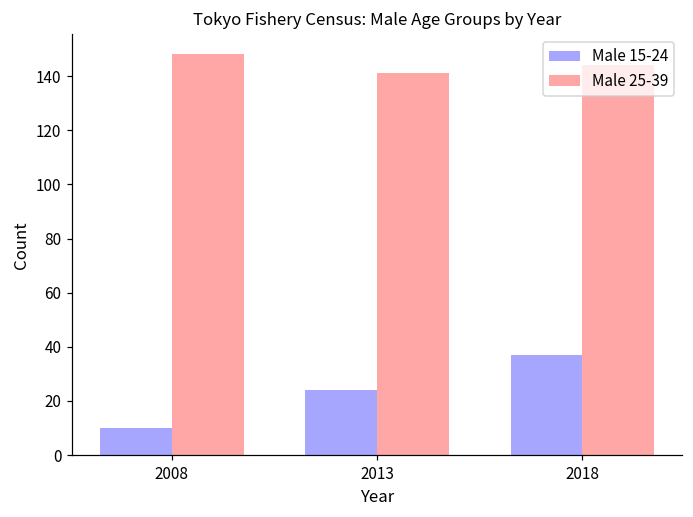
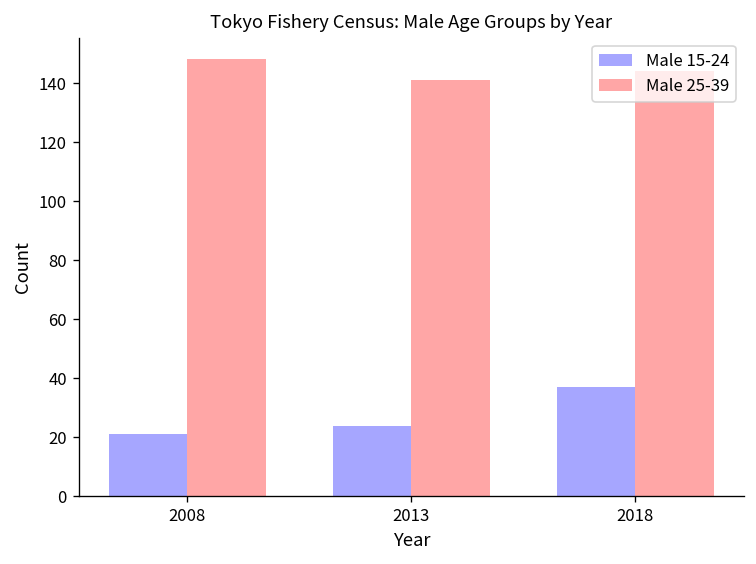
Male 15-24, 2008: 10 -> 21
